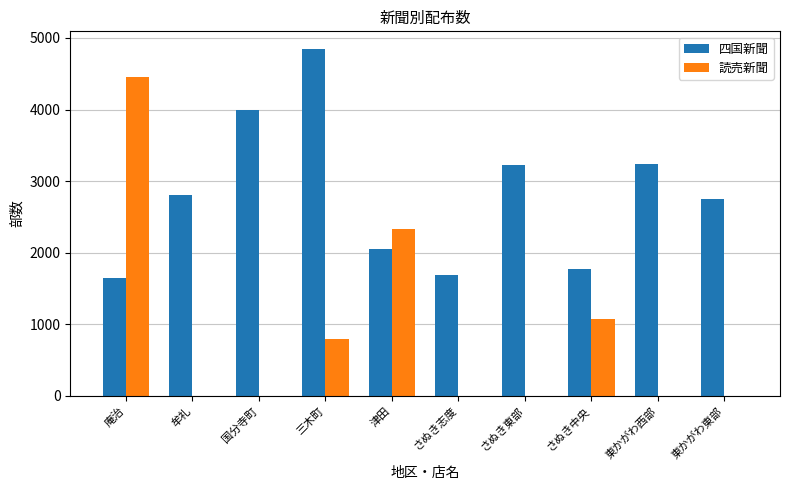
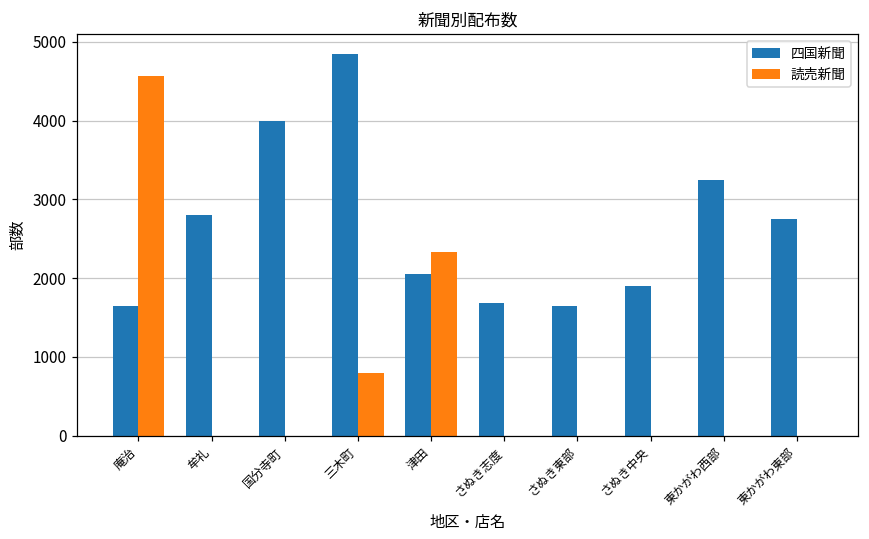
読売新聞, 庵治: 4500 -> 4600
四国新聞, さぬき東部: 3200 -> 1700
四国新聞, さぬき中央: 1800 -> 1900
読売新聞, さぬき中央: 1100 -> 0
